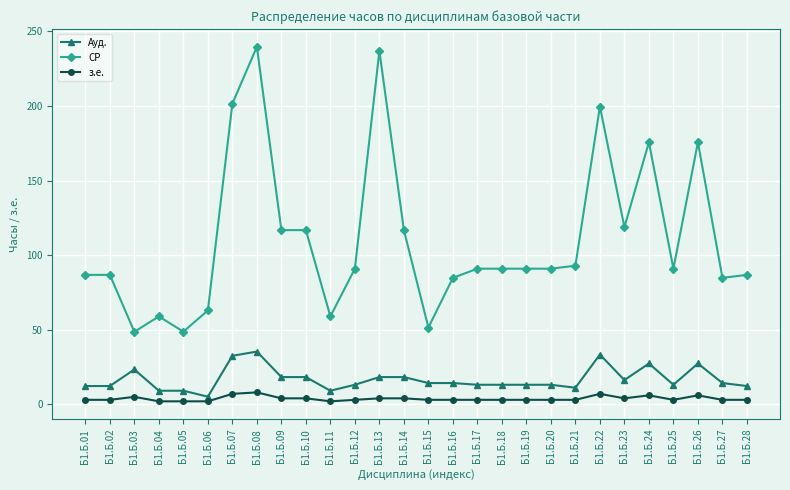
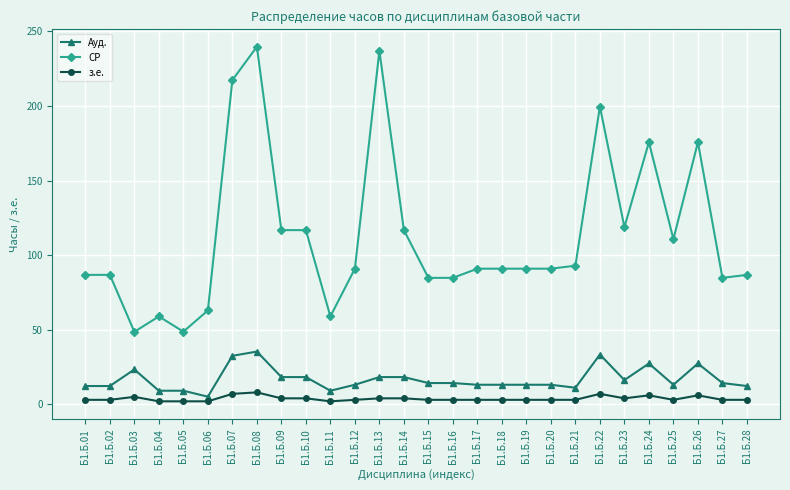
СР, Б1.Б.07: 202 -> 217
СР, Б1.Б.15: 51 -> 85
СР, Б1.Б.25: 91 -> 111
